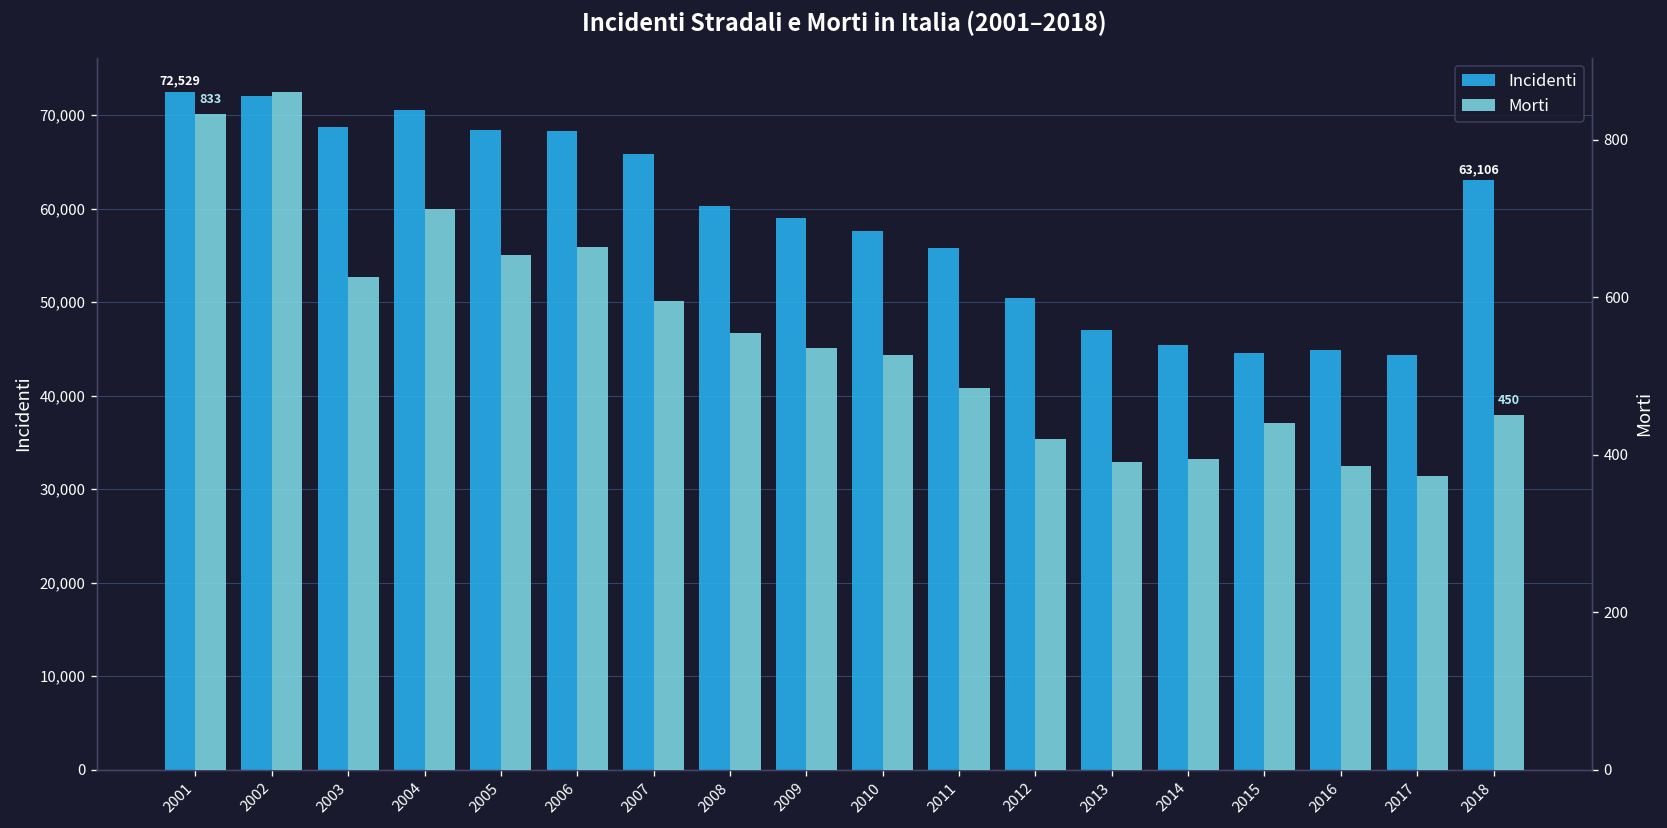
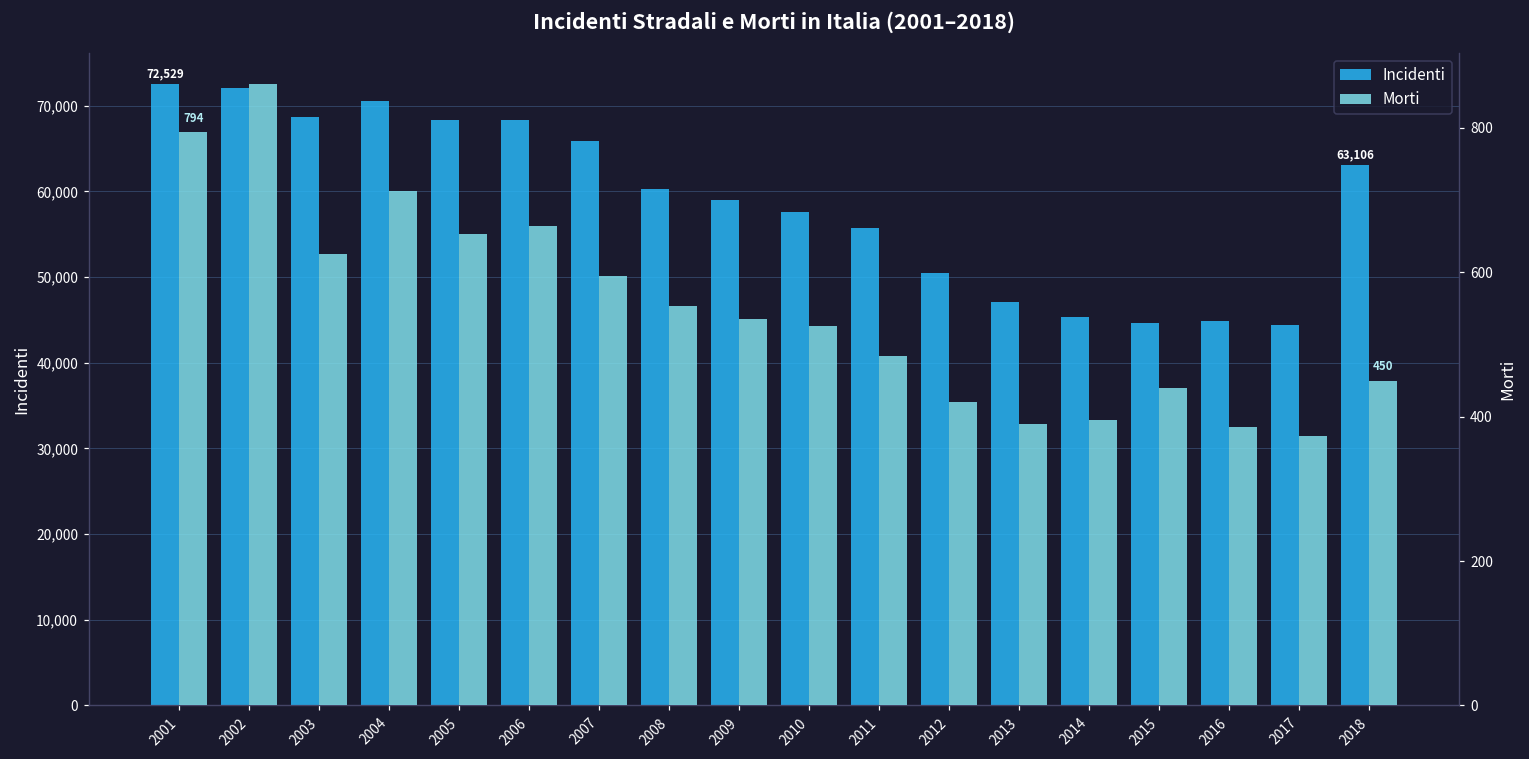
Morti, 2001: 833 -> 794
